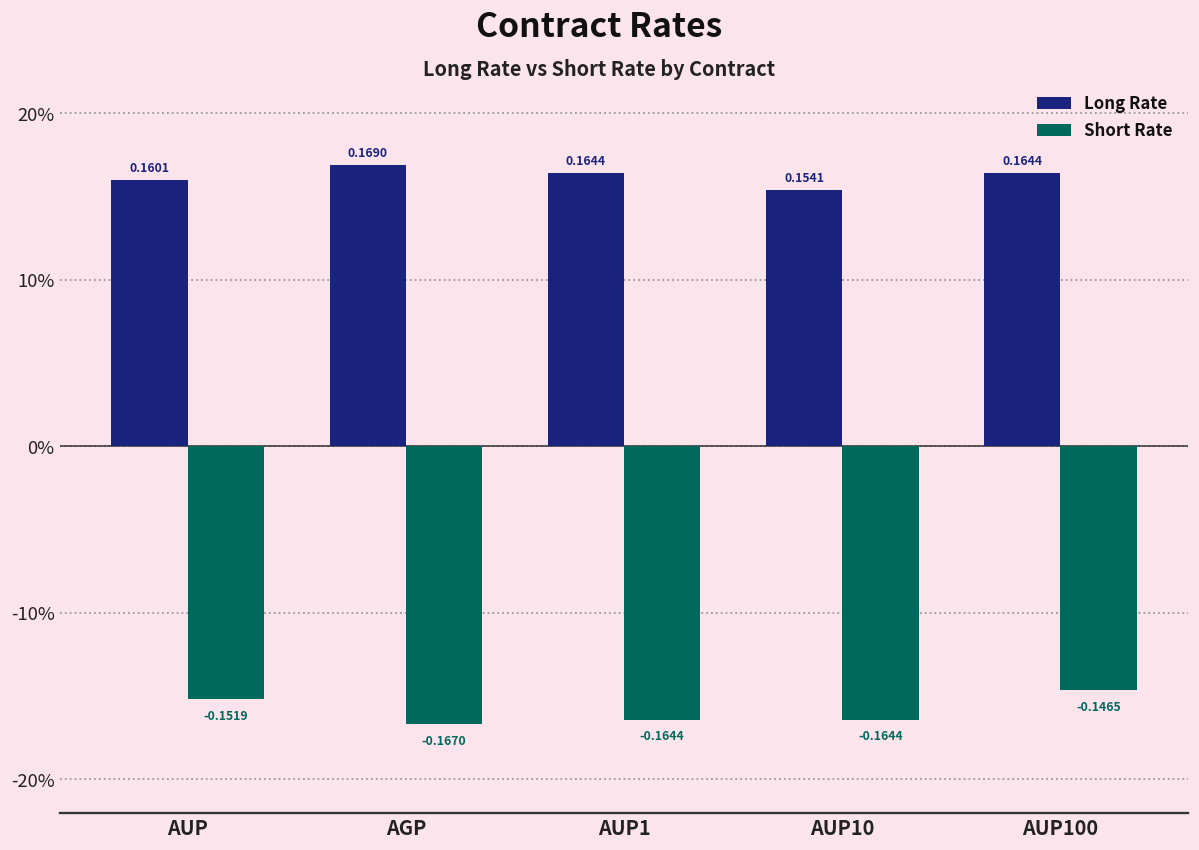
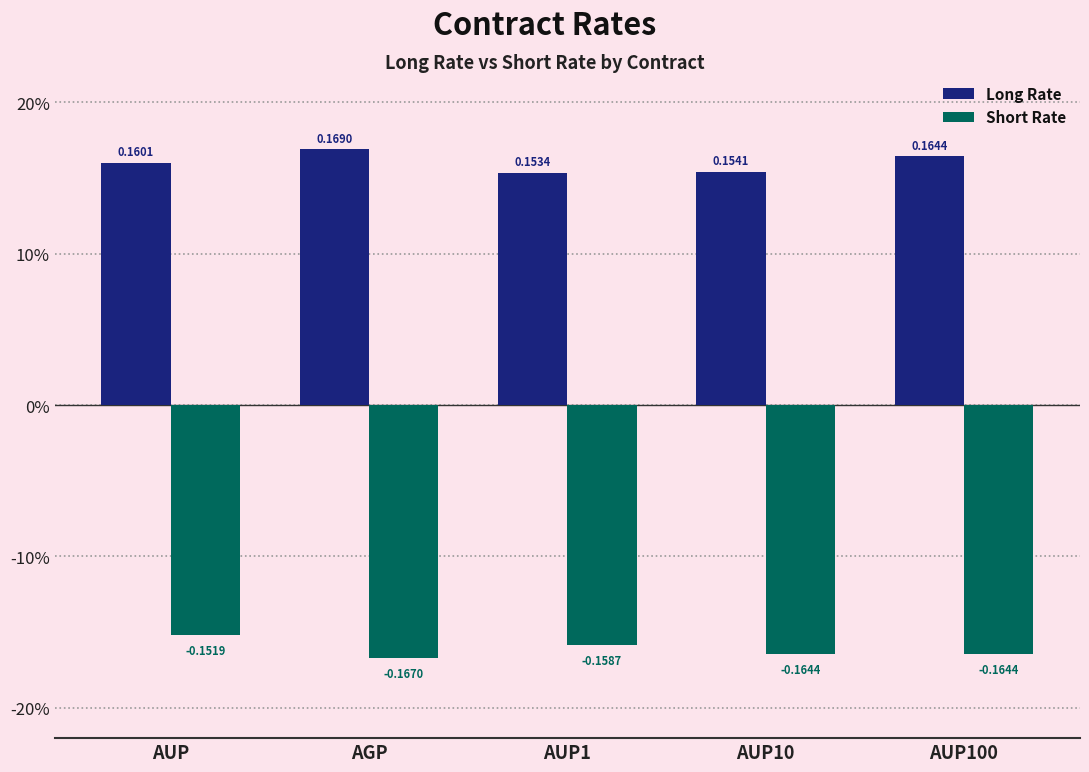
Long Rate, AUP1: 0.1644 -> 0.1534
Short Rate, AUP1: -0.1644 -> -0.1587
Short Rate, AUP100: -0.1465 -> -0.1644
